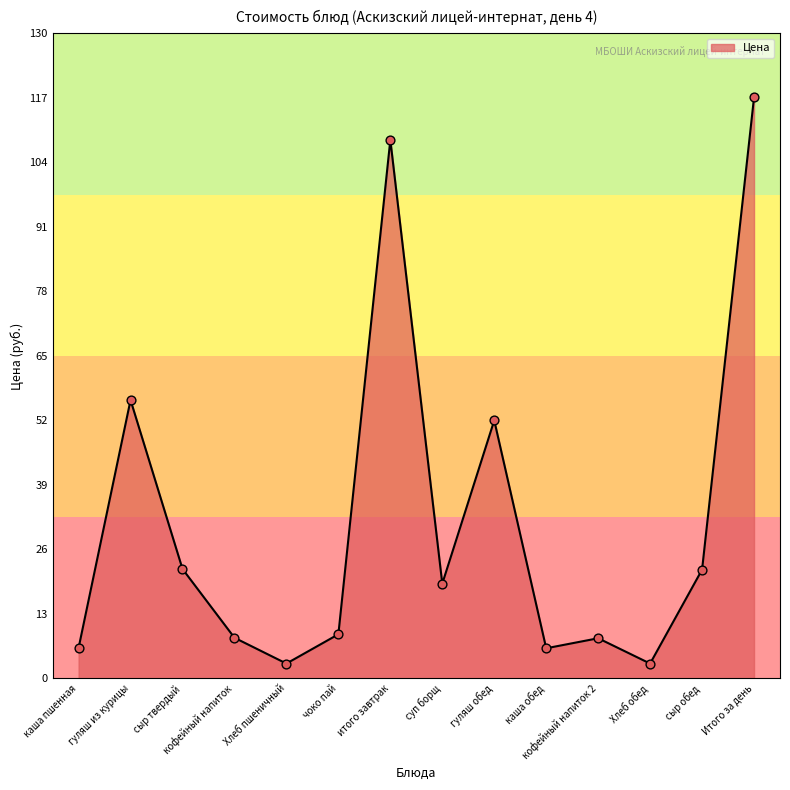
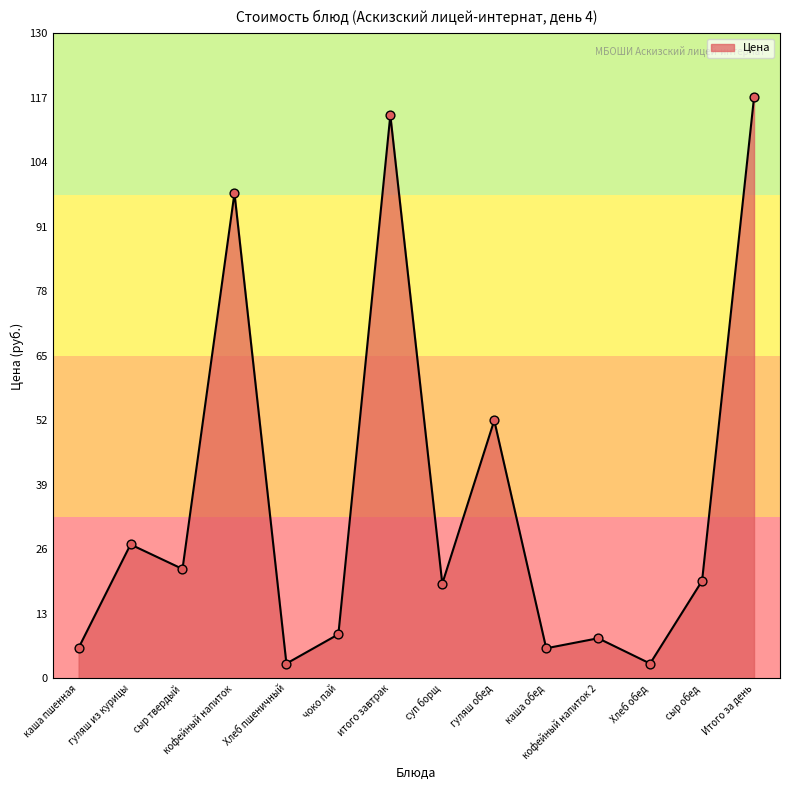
гуляш из курицы: 56 -> 27
кофейный напиток: 8 -> 98
итого завтрак: 109 -> 114
сыр обед: 22 -> 20
